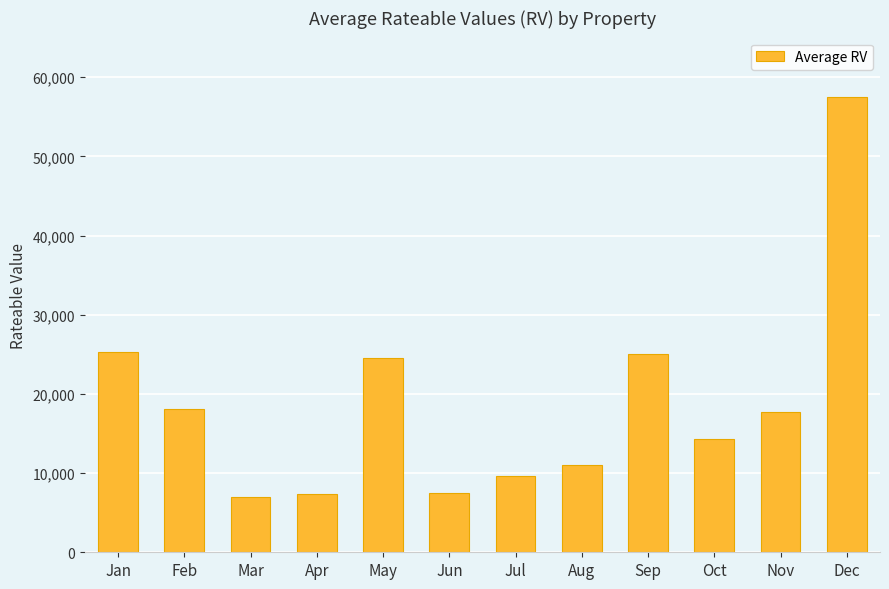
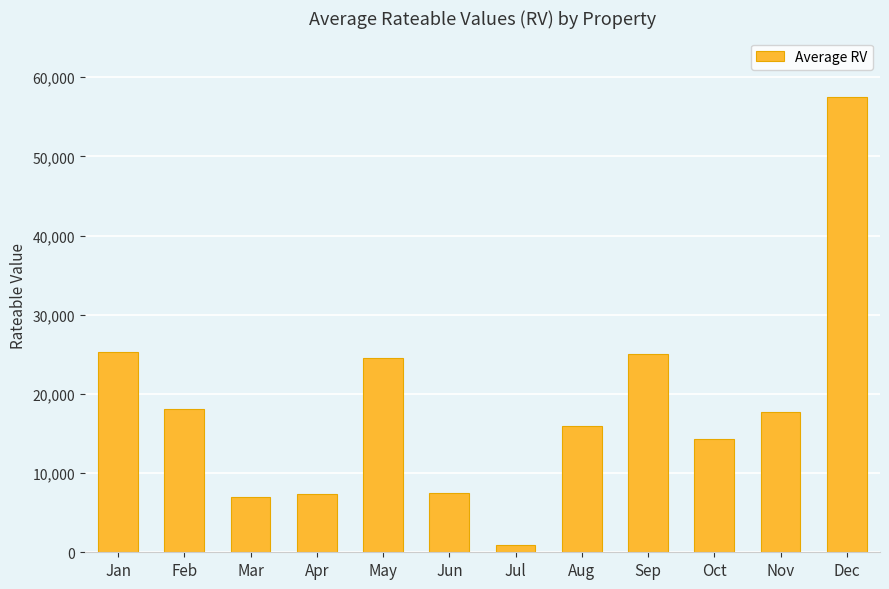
Jul: 10,000 -> 1,000
Aug: 11,000 -> 16,000
